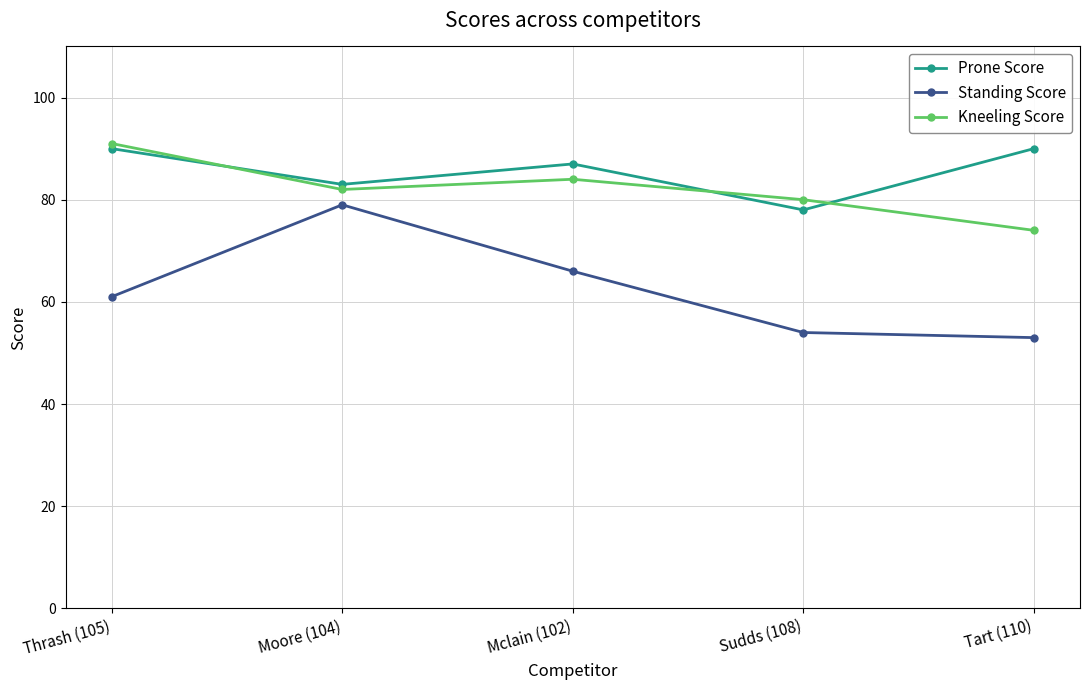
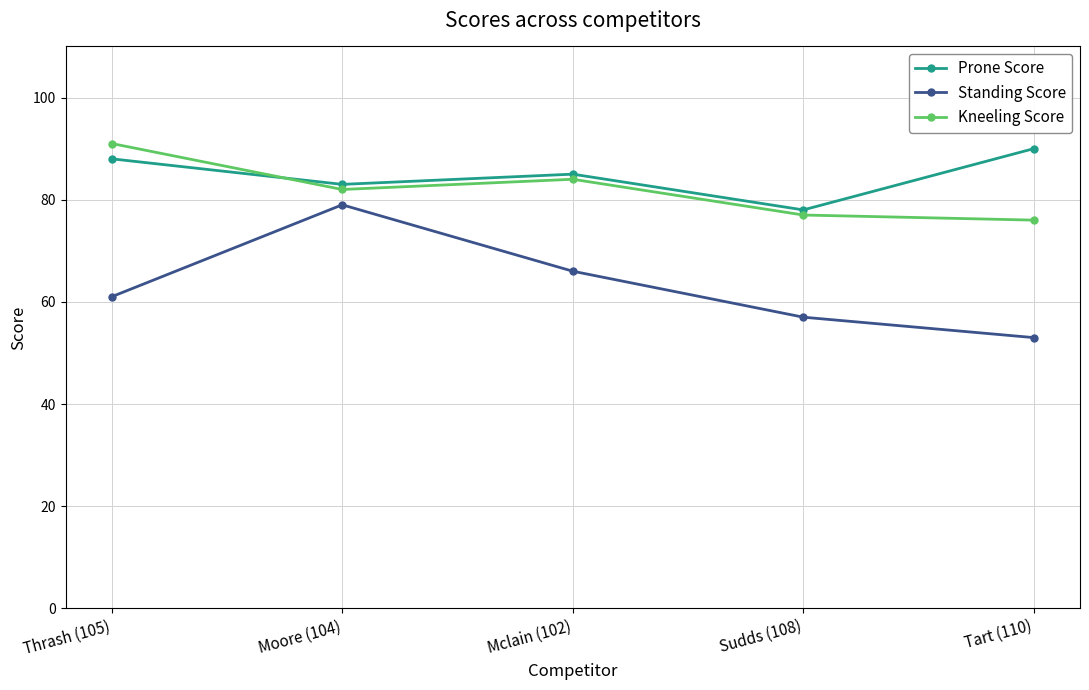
Prone Score, Thrash (105): 90 -> 88
Prone Score, Mclain (102): 87 -> 85
Standing Score, Sudds (108): 54 -> 57
Kneeling Score, Sudds (108): 80 -> 77
Kneeling Score, Tart (110): 74 -> 76
